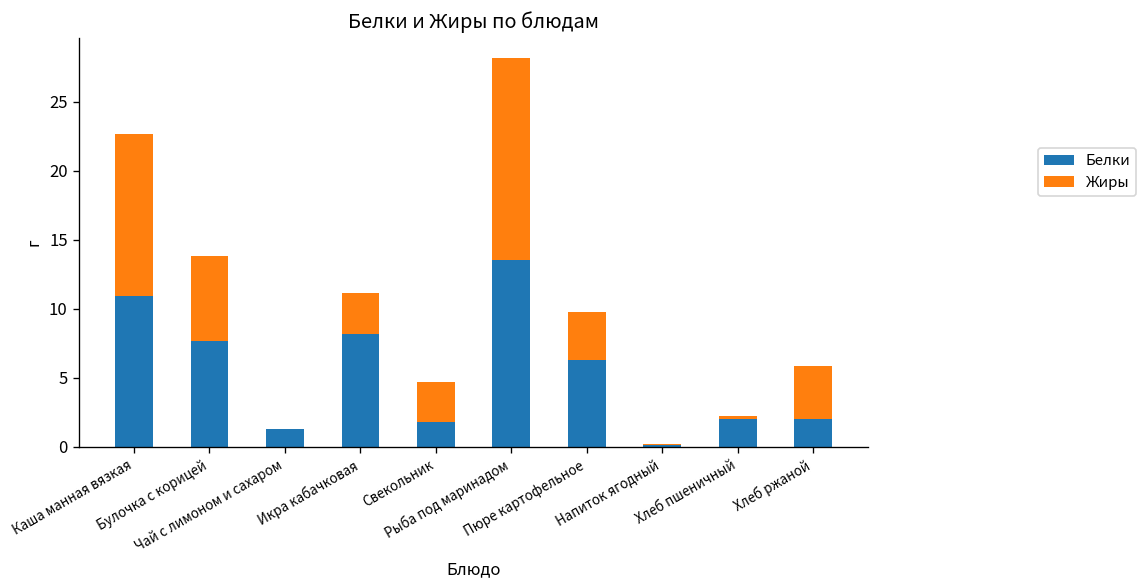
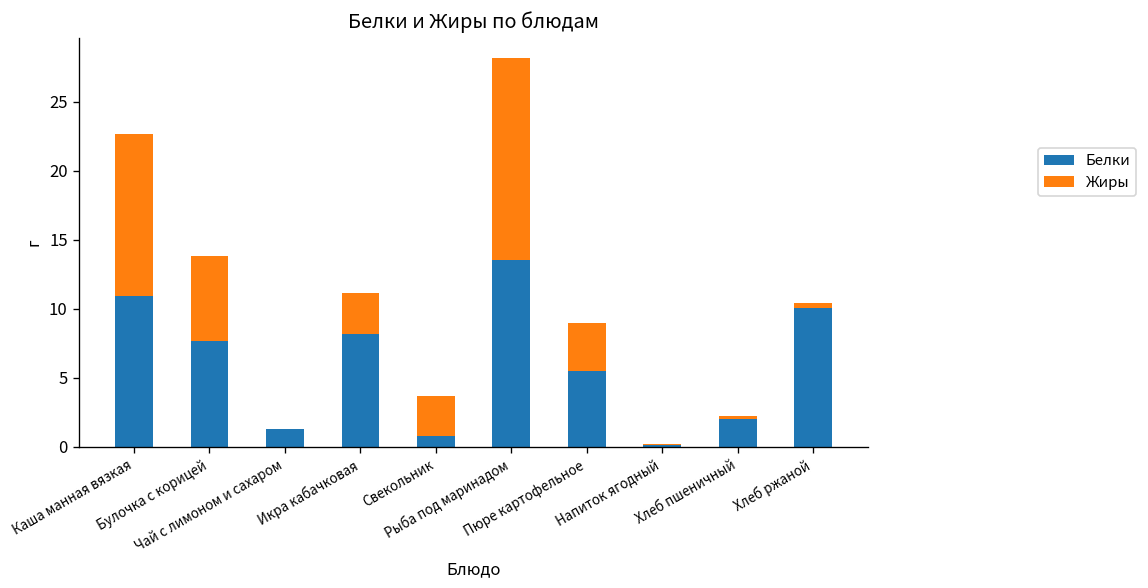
Белки, Свекольник: 1.8 -> 0.8
Белки, Пюре картофельное: 6.3 -> 5.5
Белки, Хлеб ржаной: 2.0 -> 10.1
Жиры, Хлеб ржаной: 3.8 -> 0.4
